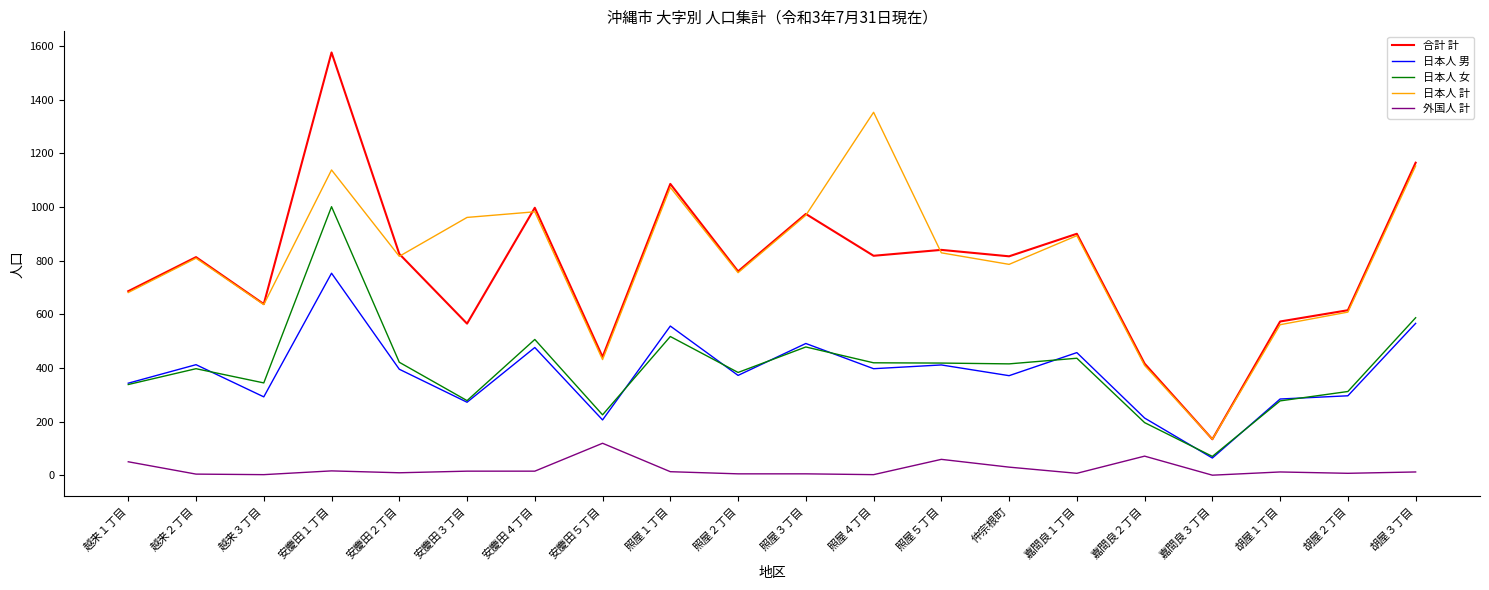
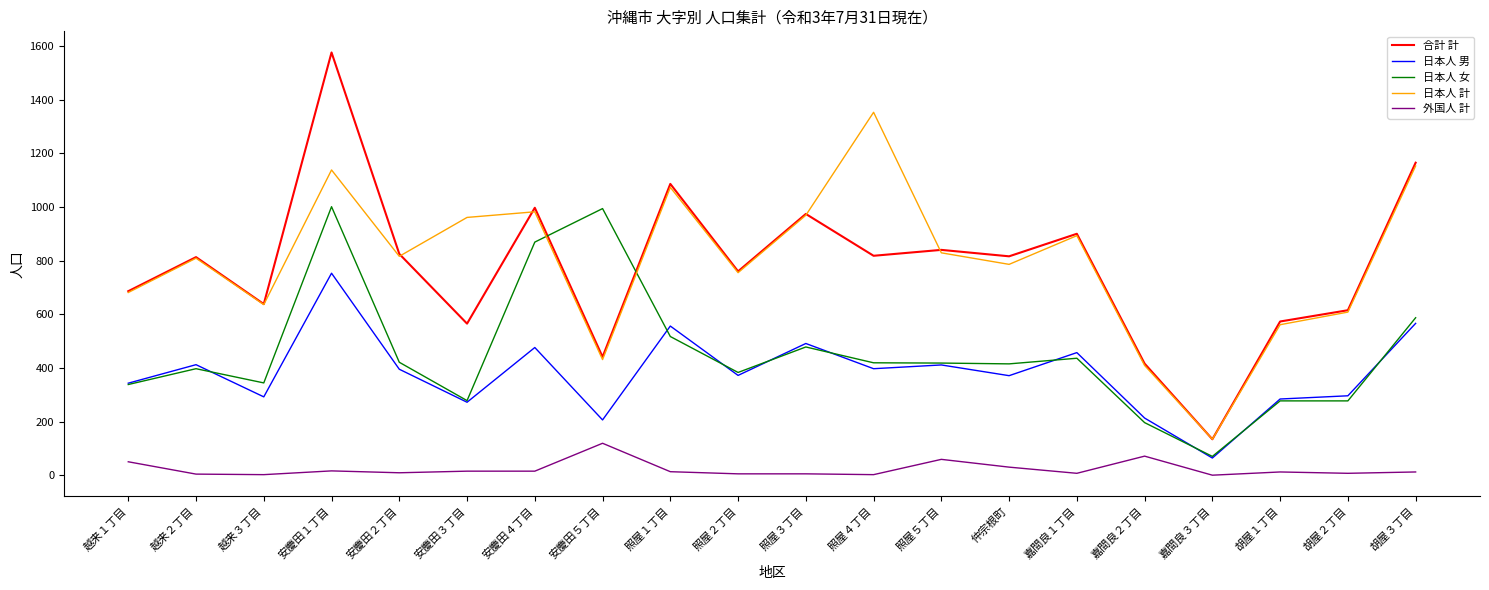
日本人 女, 安慶田４丁目: 510 -> 870
日本人 女, 安慶田５丁目: 230 -> 990
日本人 女, 胡屋２丁目: 310 -> 280
